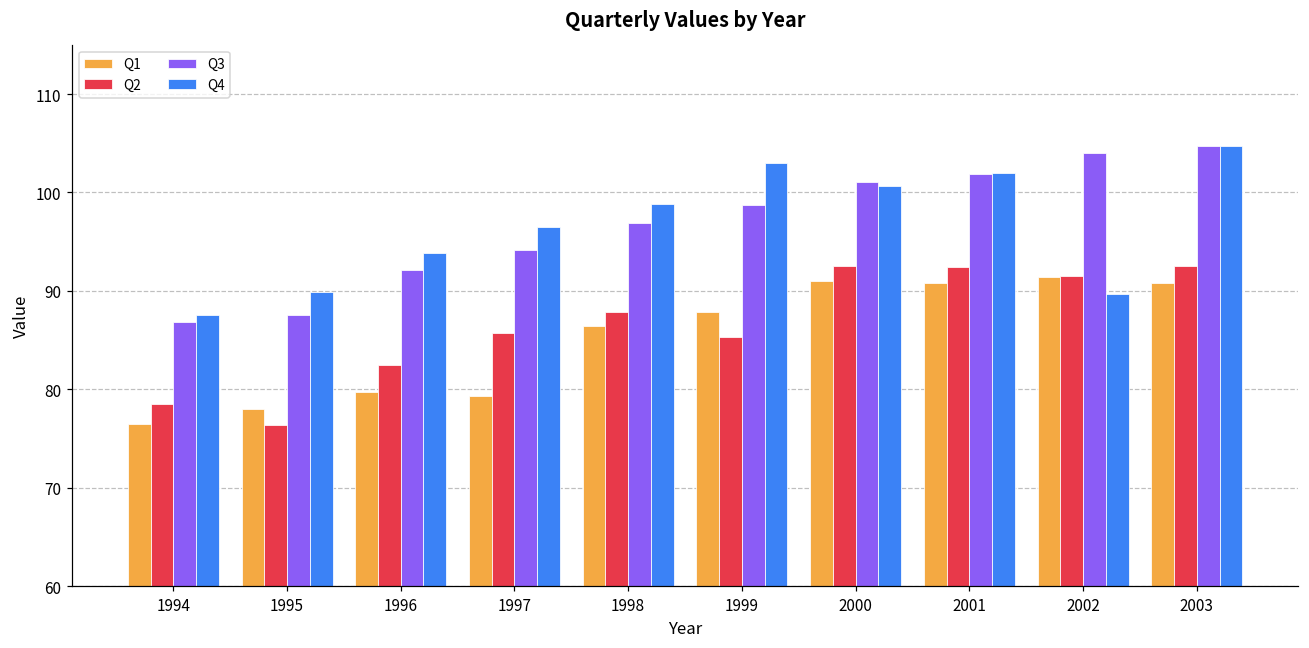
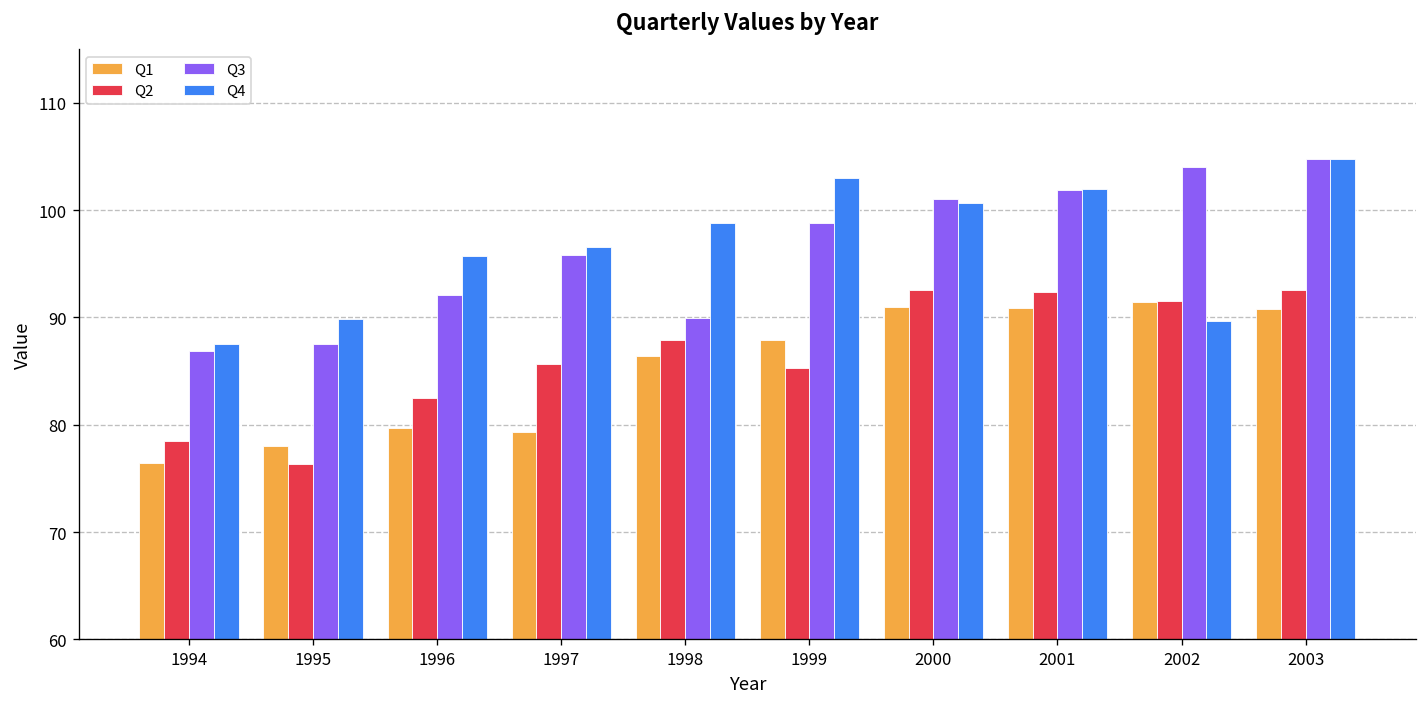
Q4, 1996: 94 -> 96
Q3, 1997: 94 -> 96
Q3, 1998: 97 -> 90
